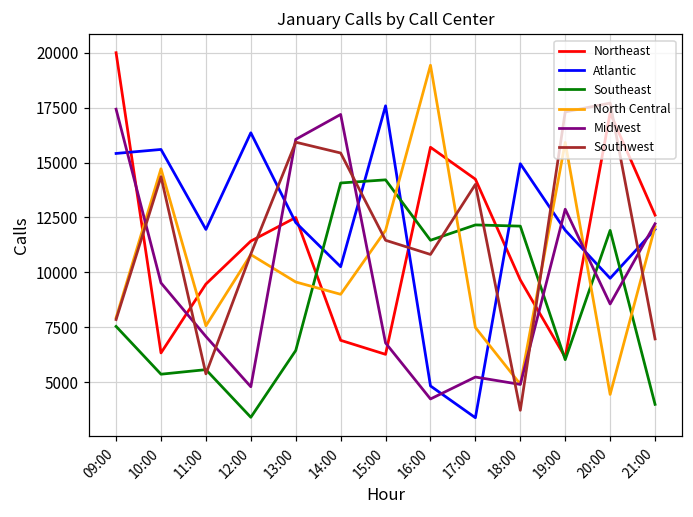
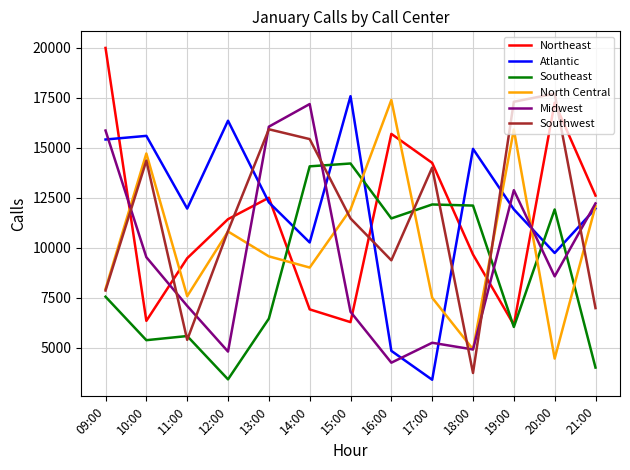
Midwest, 09:00: 17400 -> 15900
North Central, 16:00: 19400 -> 17400
Southwest, 16:00: 10800 -> 9400
